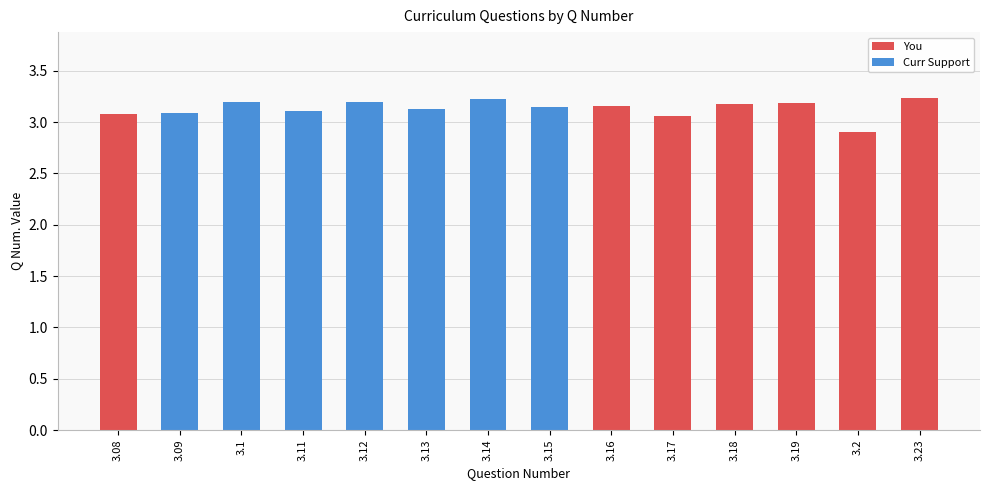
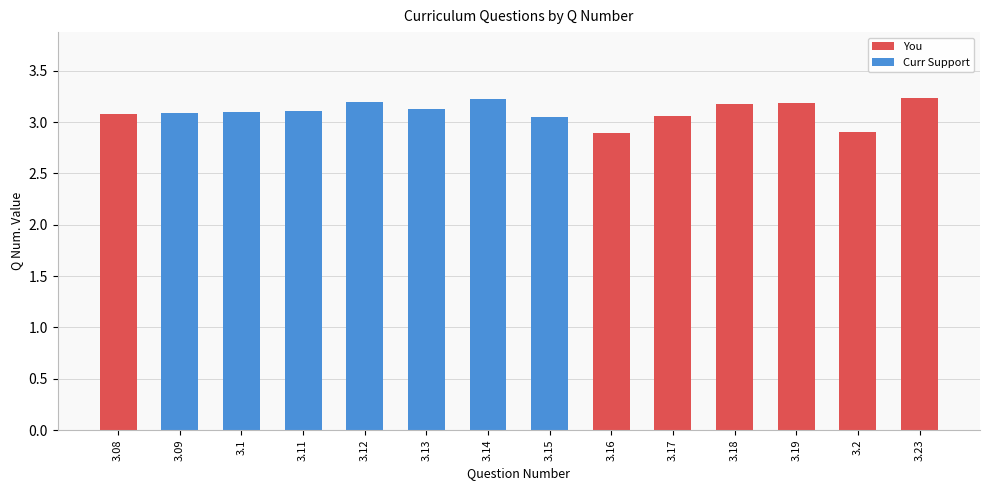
Curr Support, 3.1: 3.2 -> 3.1
Curr Support, 3.15: 3.15 -> 3.05
You, 3.16: 3.16 -> 2.89
